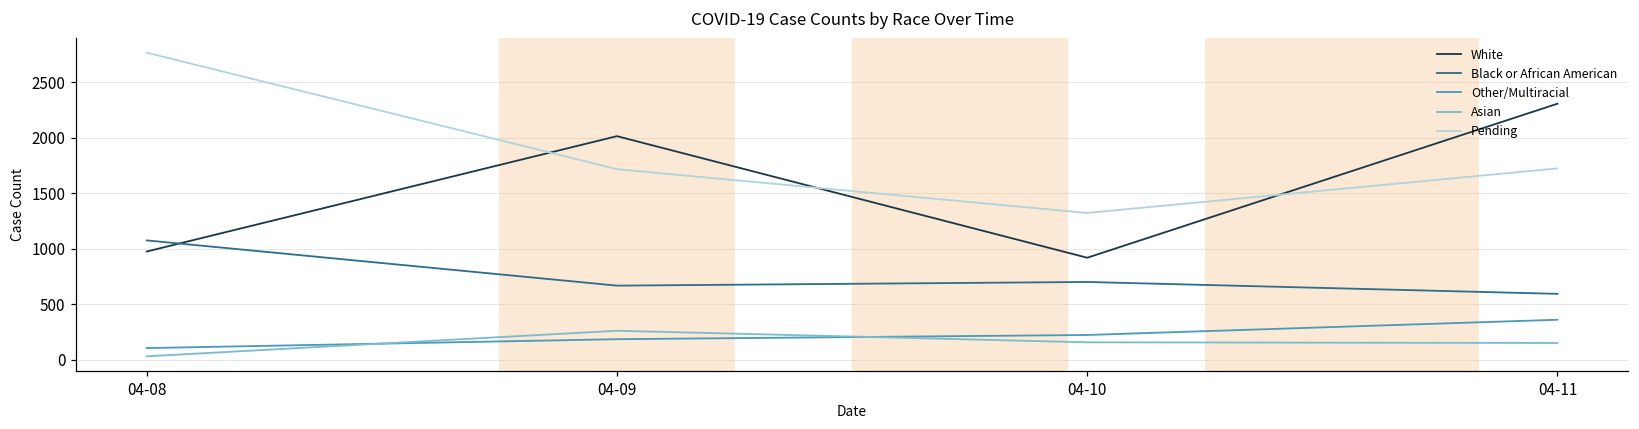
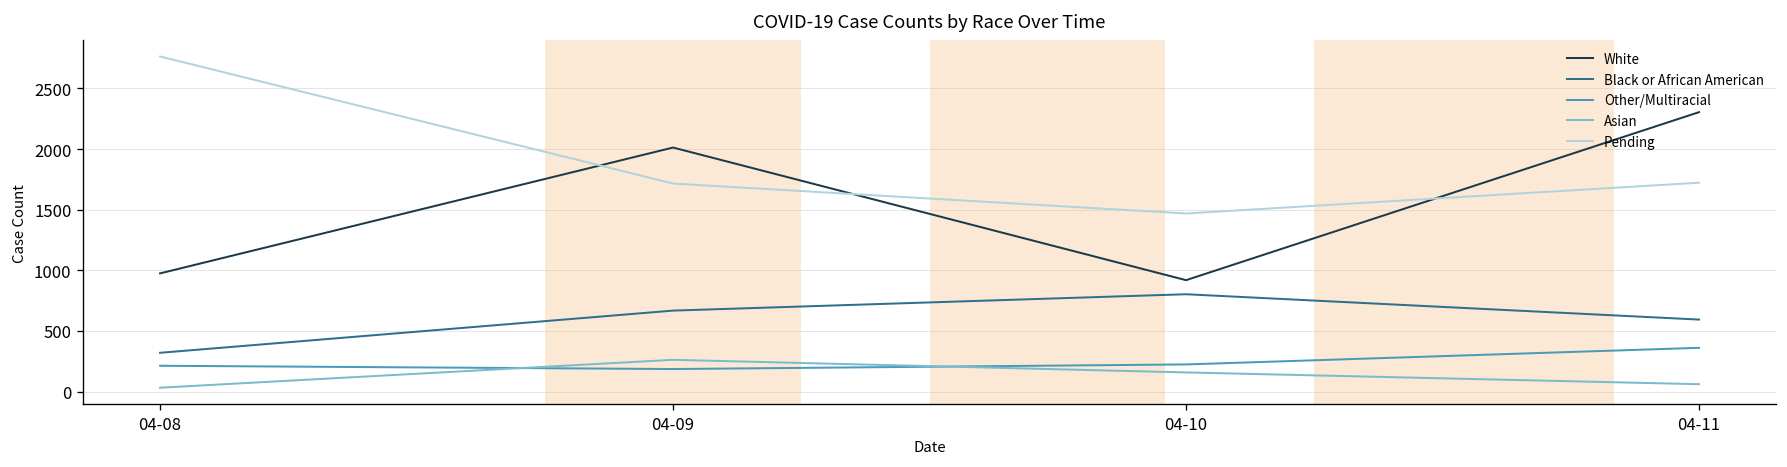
Black or African American, 04-08: 1080 -> 320
Other/Multiracial, 04-08: 110 -> 210
Black or African American, 04-10: 700 -> 800
Pending, 04-10: 1320 -> 1470
Asian, 04-11: 150 -> 60
